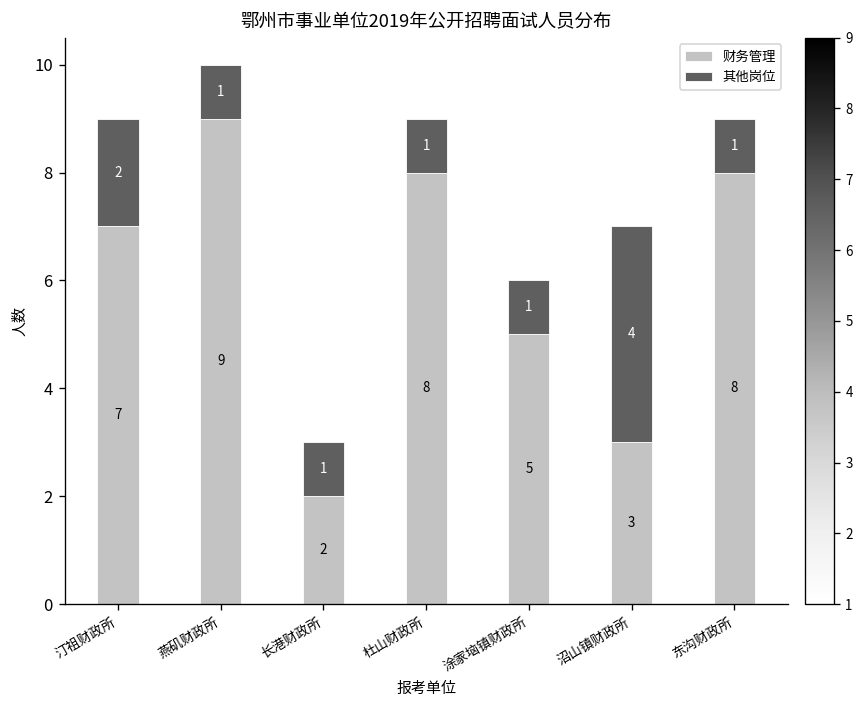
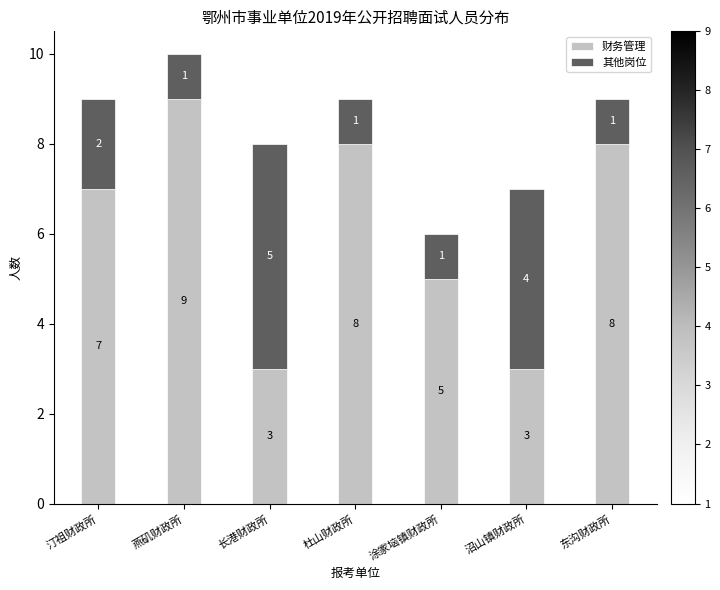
财务管理, 长港财政所: 2 -> 3
其他岗位, 长港财政所: 1 -> 5
